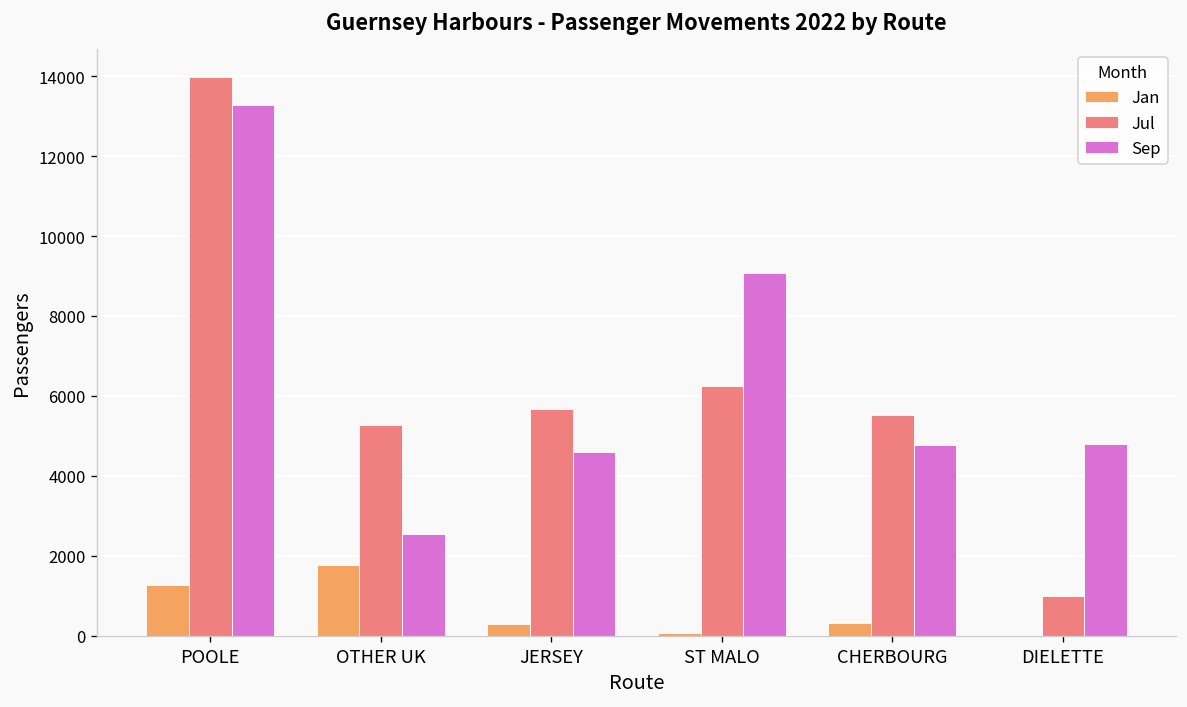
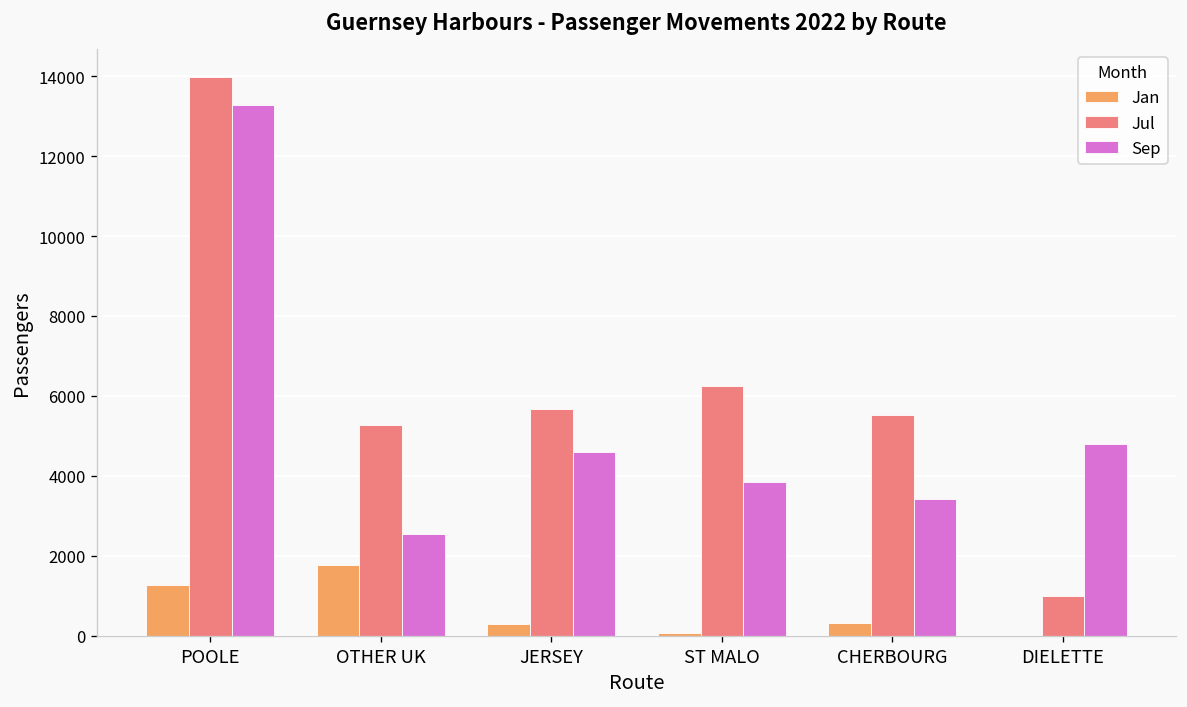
Sep, ST MALO: 9100 -> 3900
Sep, CHERBOURG: 4800 -> 3400
